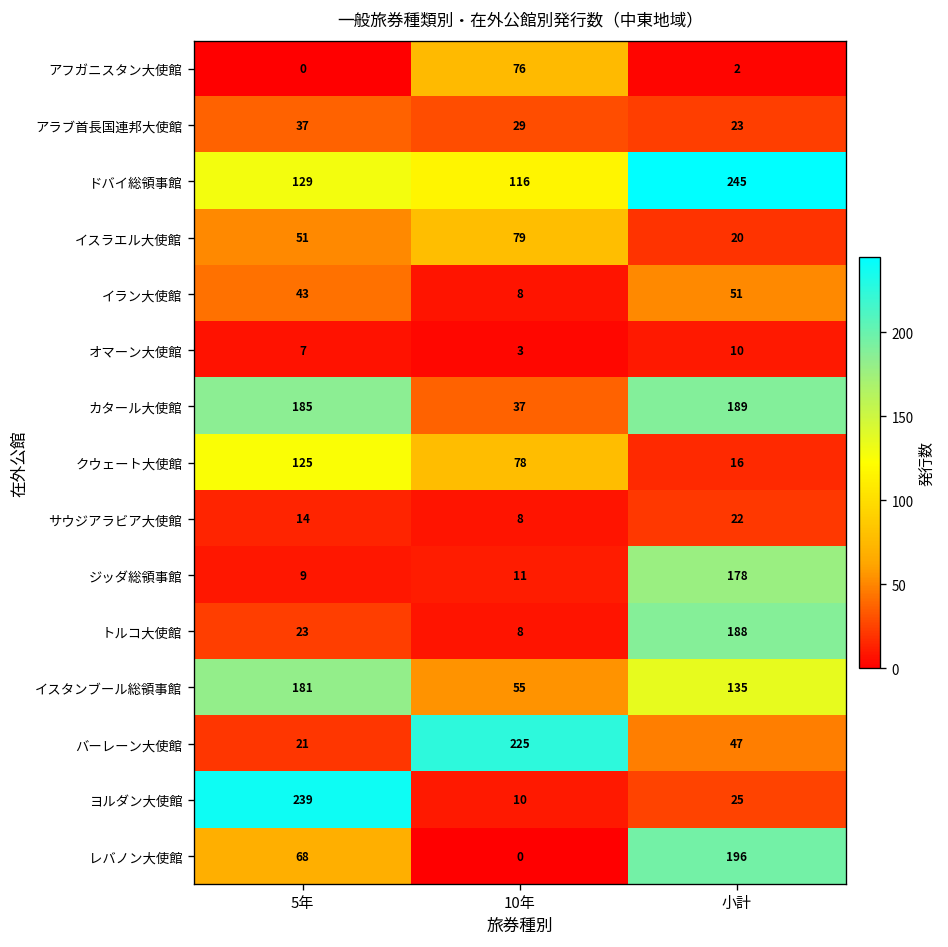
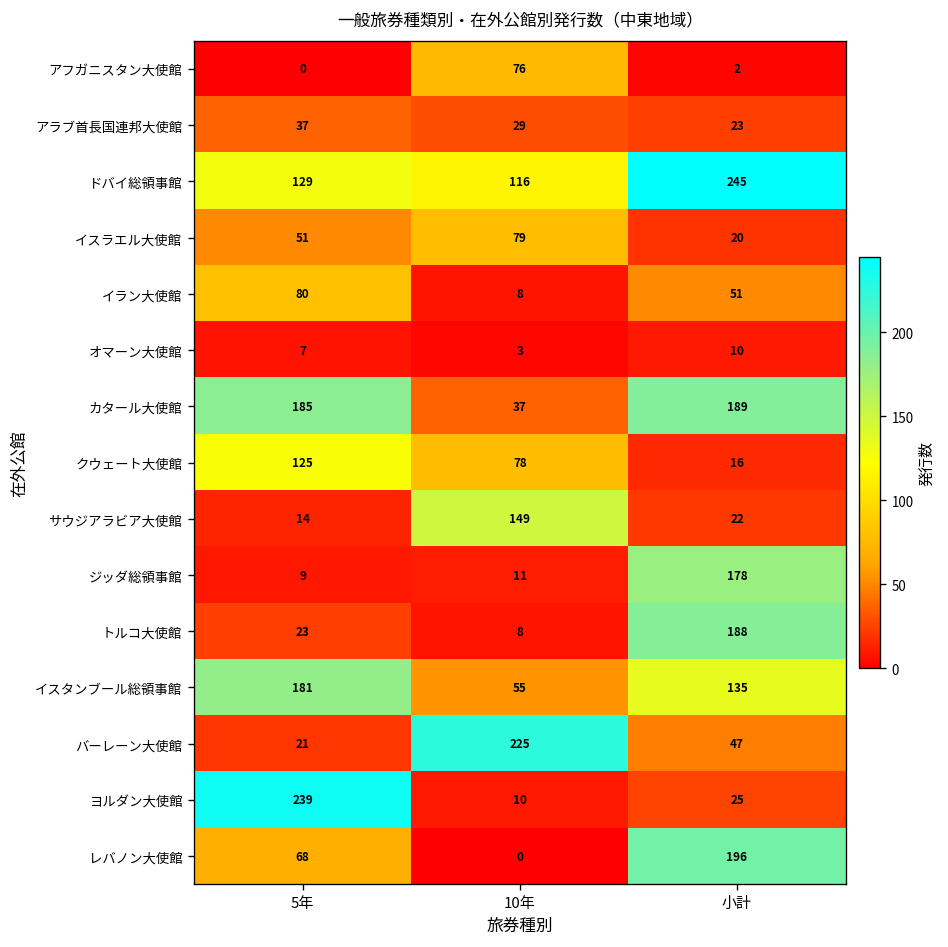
イラン大使館, 5年: 43 -> 80
サウジアラビア大使館, 10年: 8 -> 149
